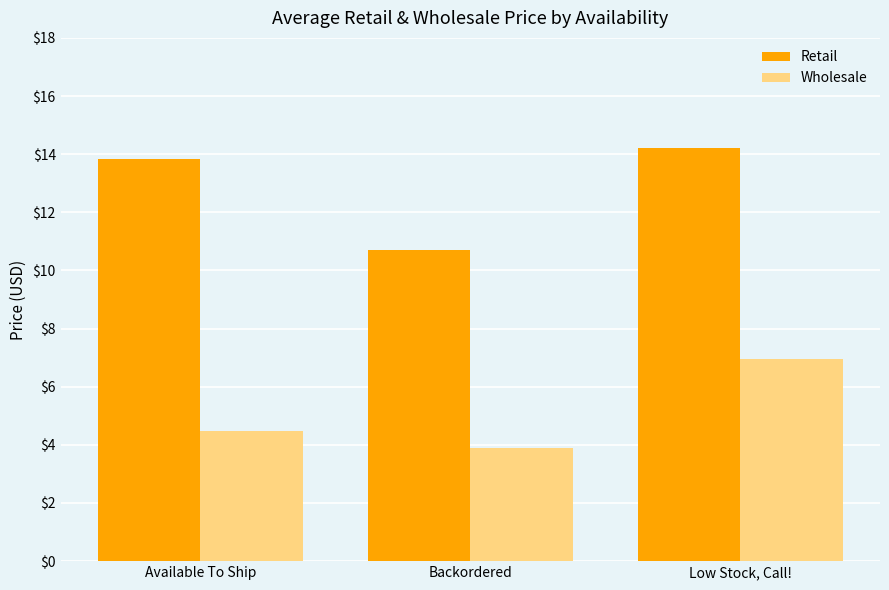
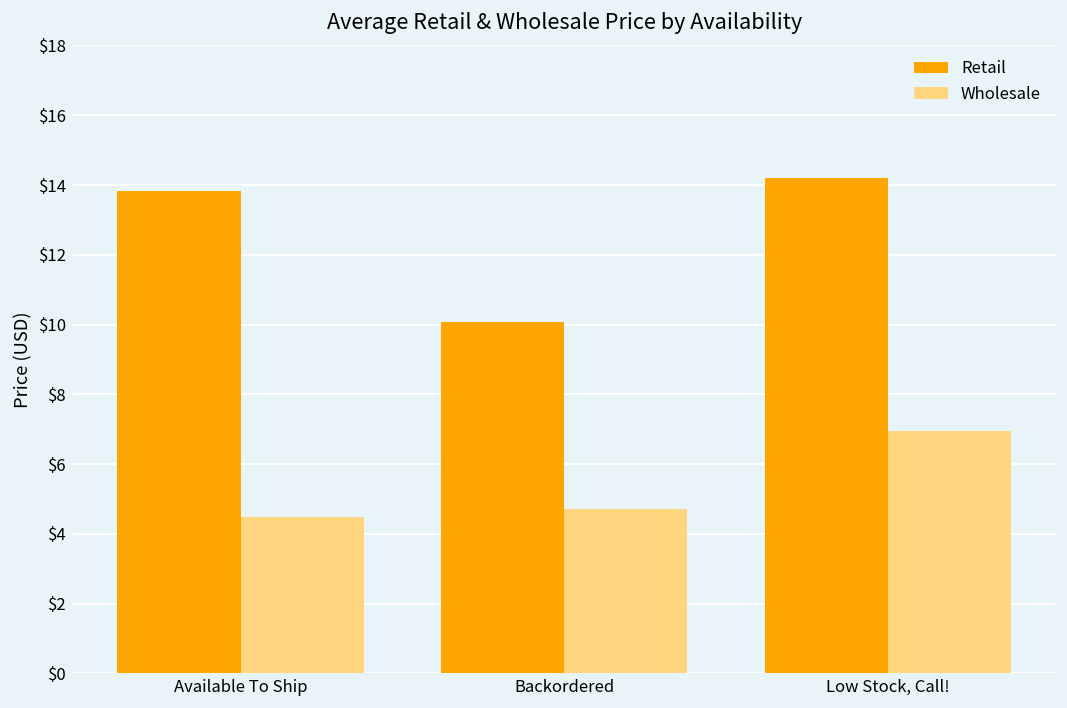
Retail, Backordered: $10.7 -> $10.1
Wholesale, Backordered: $3.9 -> $4.7
